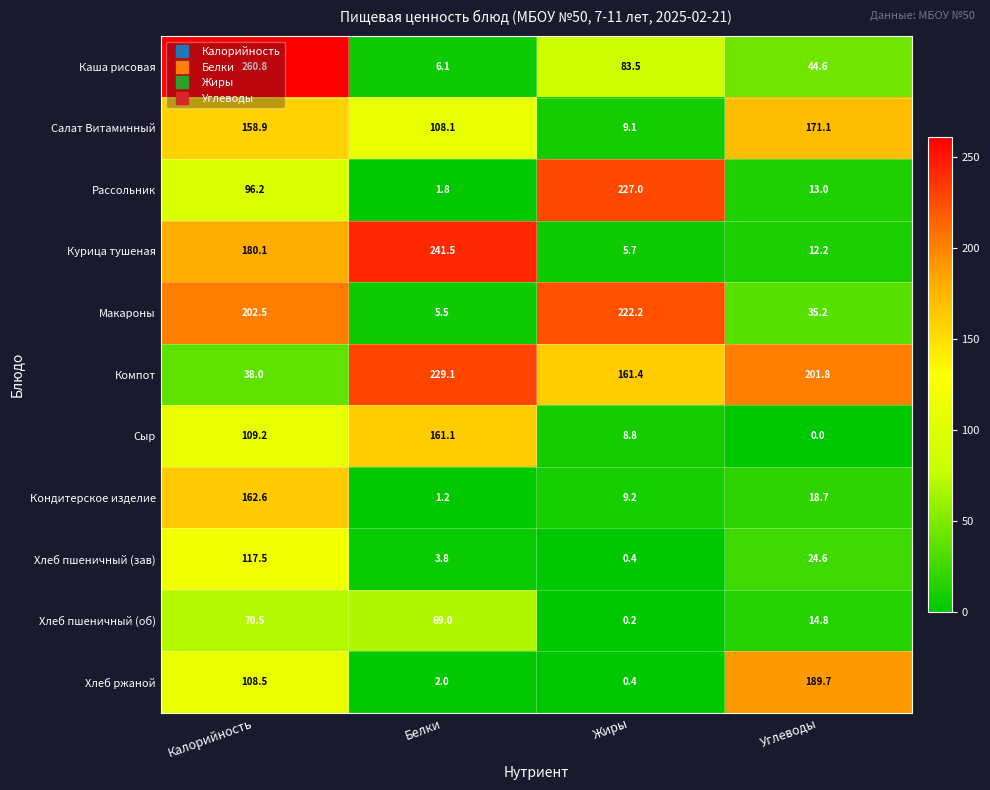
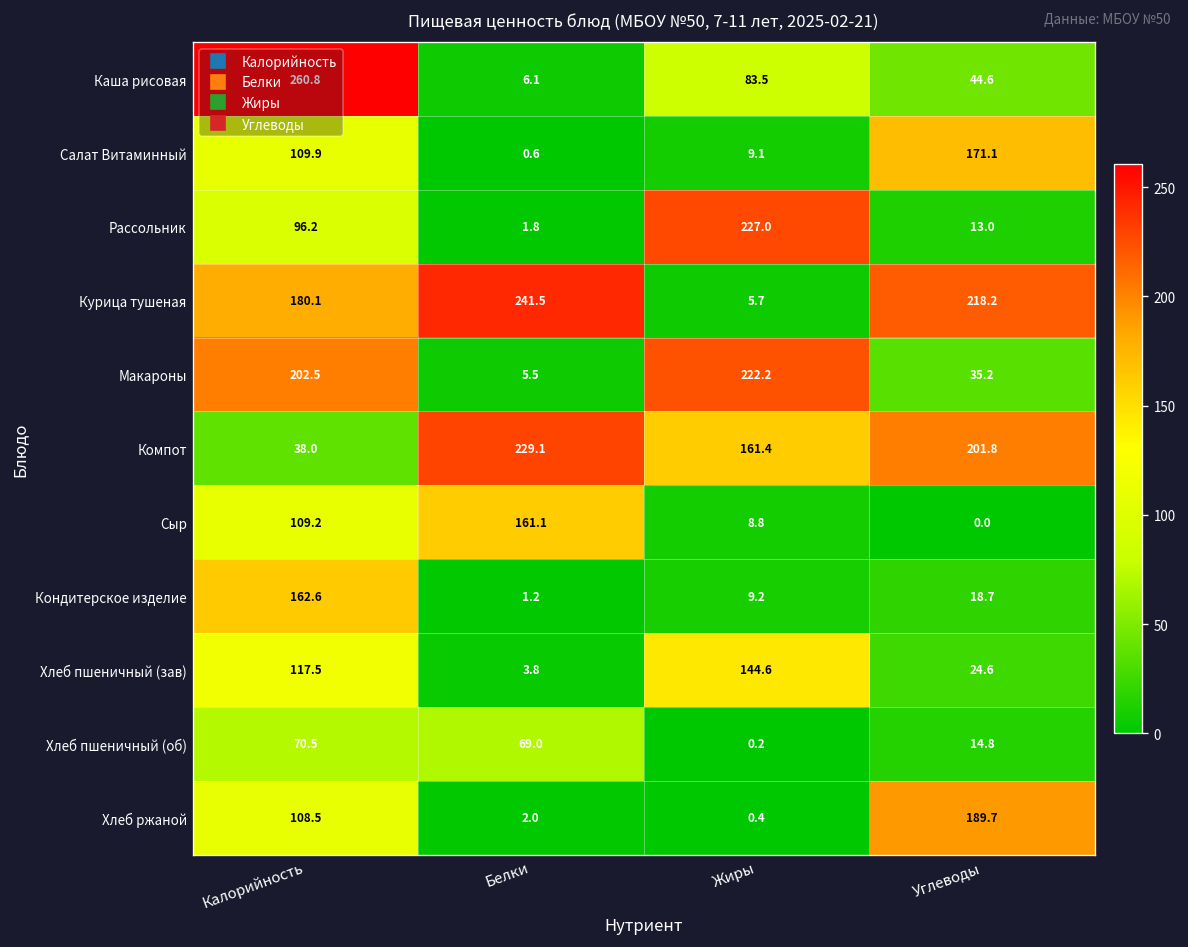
Салат Витаминный, Калорийность: 158.9 -> 109.9
Салат Витаминный, Белки: 108.1 -> 0.6
Курица тушеная, Углеводы: 12.2 -> 218.2
Хлеб пшеничный (зав), Жиры: 0.4 -> 144.6
